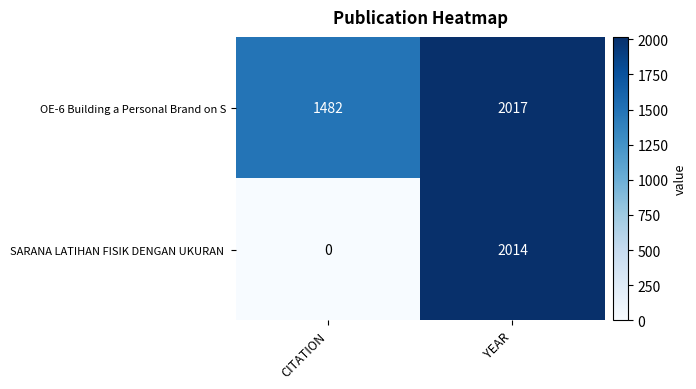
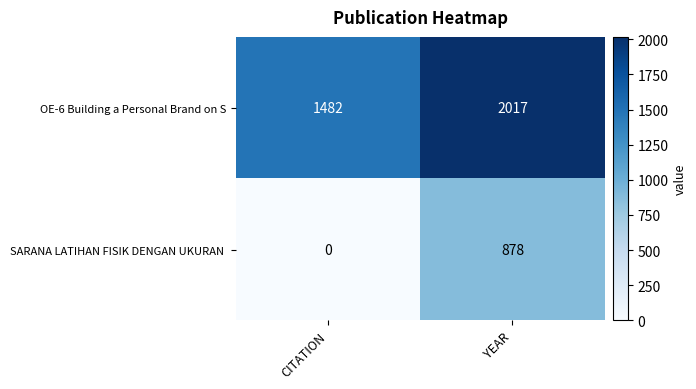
SARANA LATIHAN FISIK DENGAN UKURAN, YEAR: 2014 -> 878
